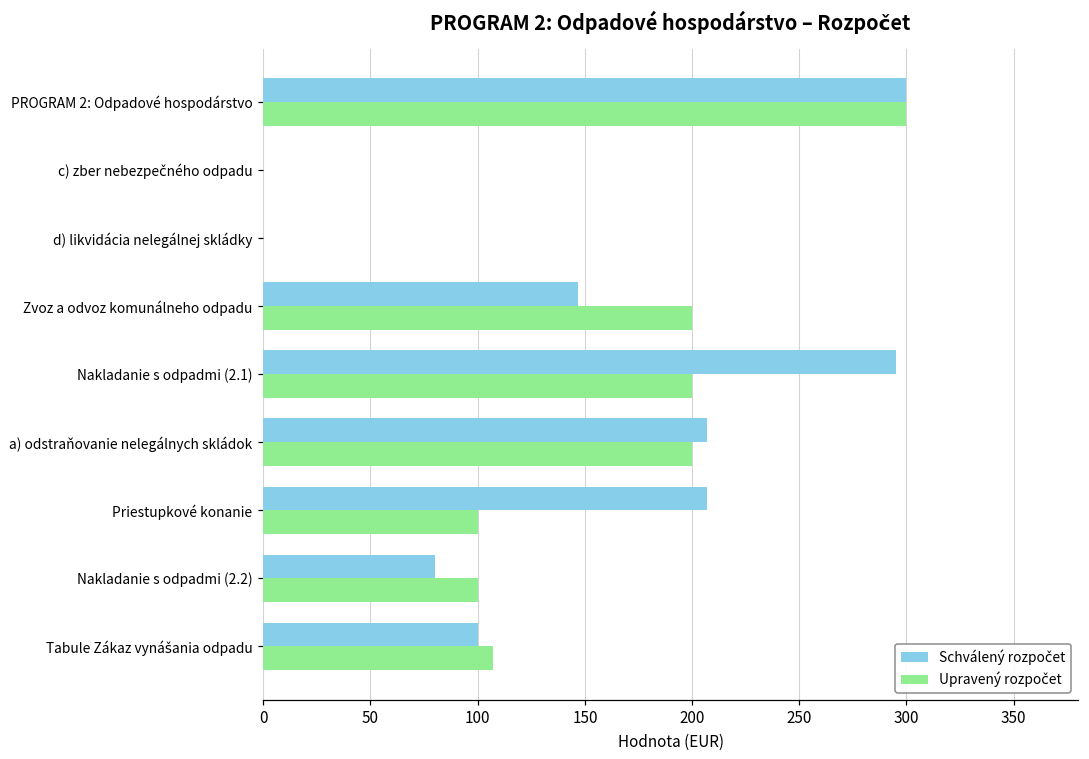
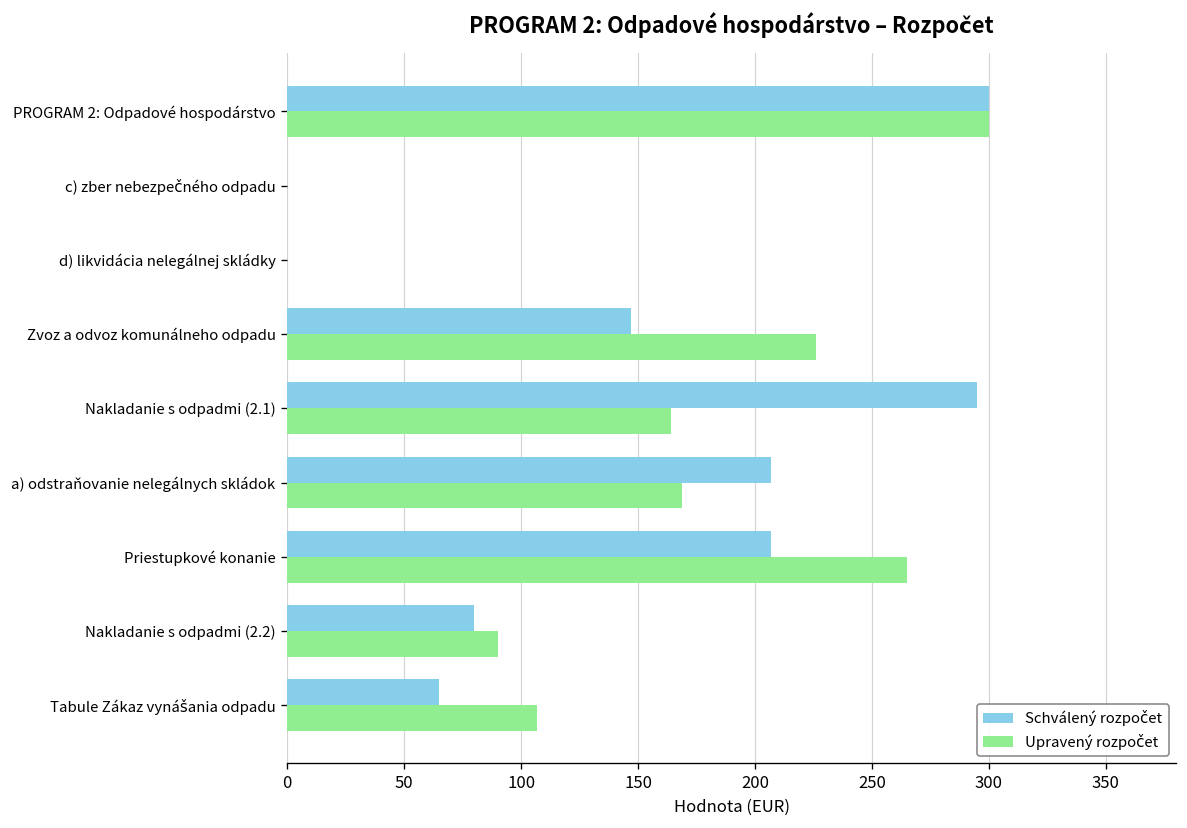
Upravený rozpočet, Zvoz a odvoz komunálneho odpadu: 200 -> 226
Upravený rozpočet, Nakladanie s odpadmi (2.1): 200 -> 164
Upravený rozpočet, a) odstraňovanie nelegálnych skládok: 200 -> 169
Upravený rozpočet, Priestupkové konanie: 100 -> 265
Upravený rozpočet, Nakladanie s odpadmi (2.2): 100 -> 90
Schválený rozpočet, Tabule Zákaz vynášania odpadu: 100 -> 65
